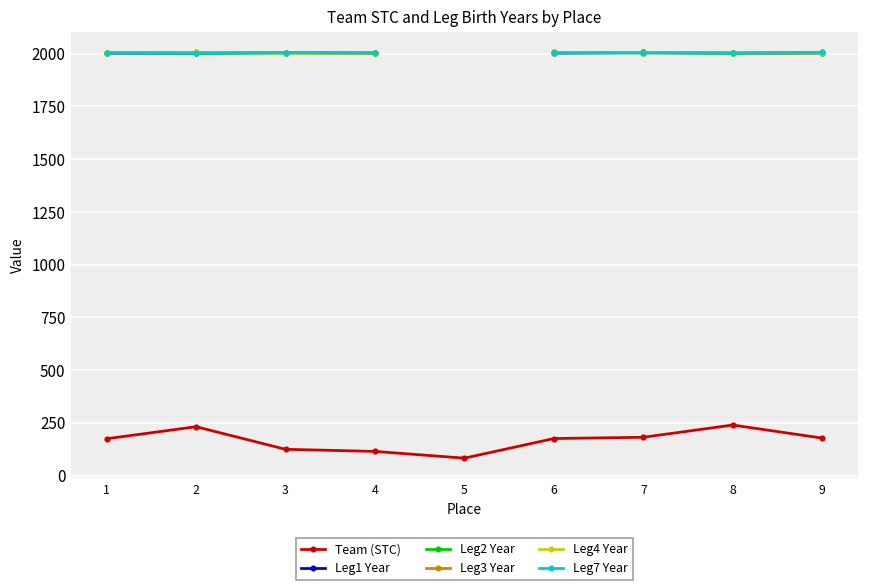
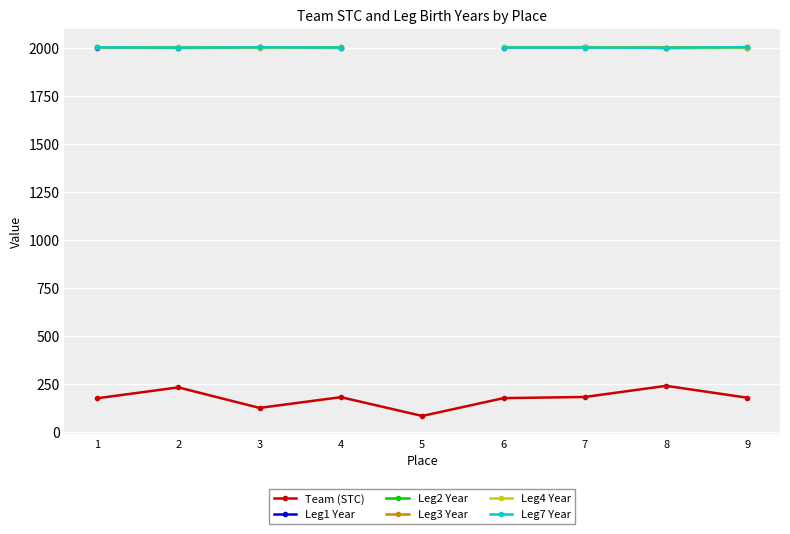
Team (STC), 4: 120 -> 180
